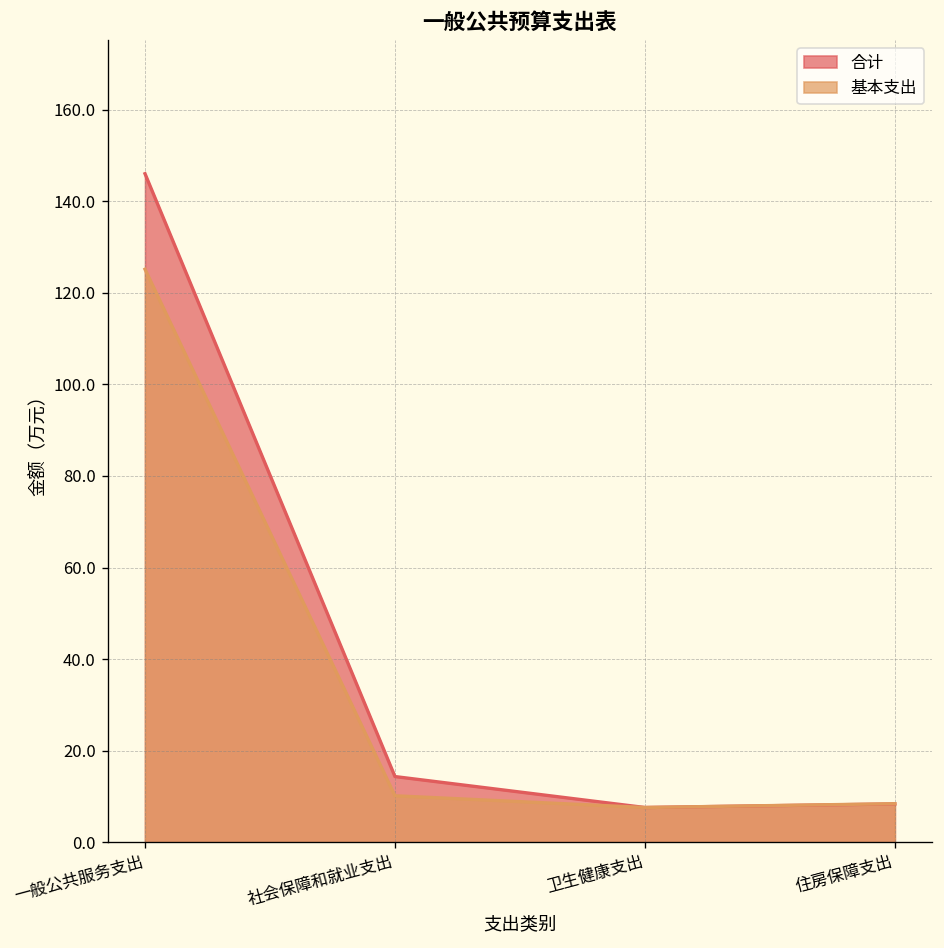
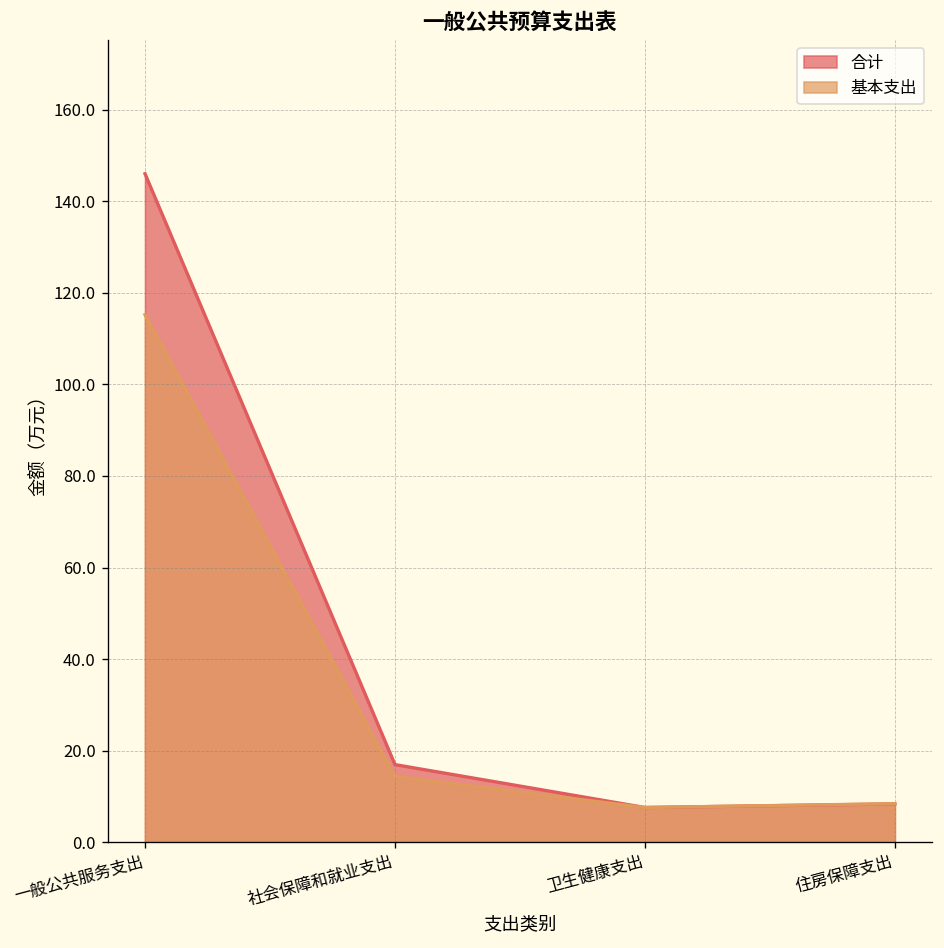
基本支出, 一般公共服务支出: 125 -> 115
合计, 社会保障和就业支出: 14 -> 17
基本支出, 社会保障和就业支出: 10 -> 14
